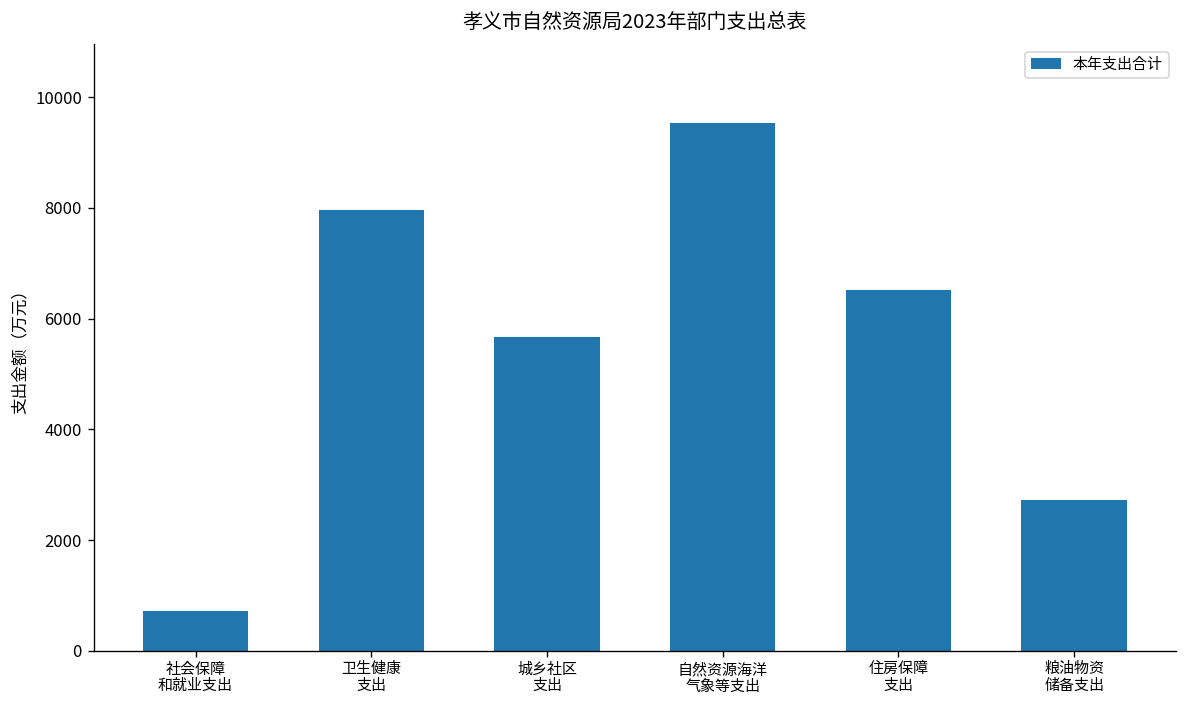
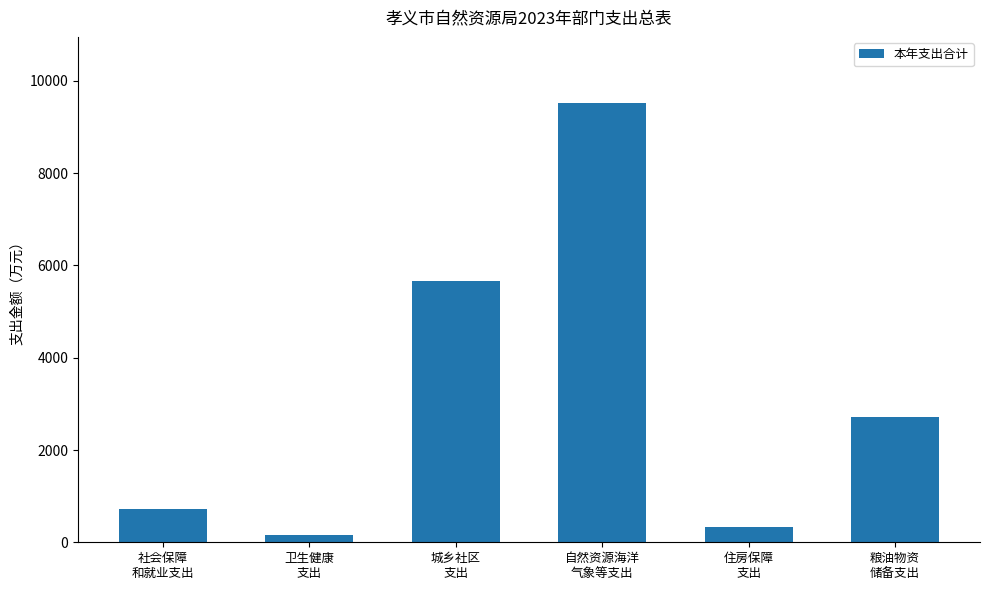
卫生健康 支出: 8000 -> 200
住房保障 支出: 6500 -> 300
